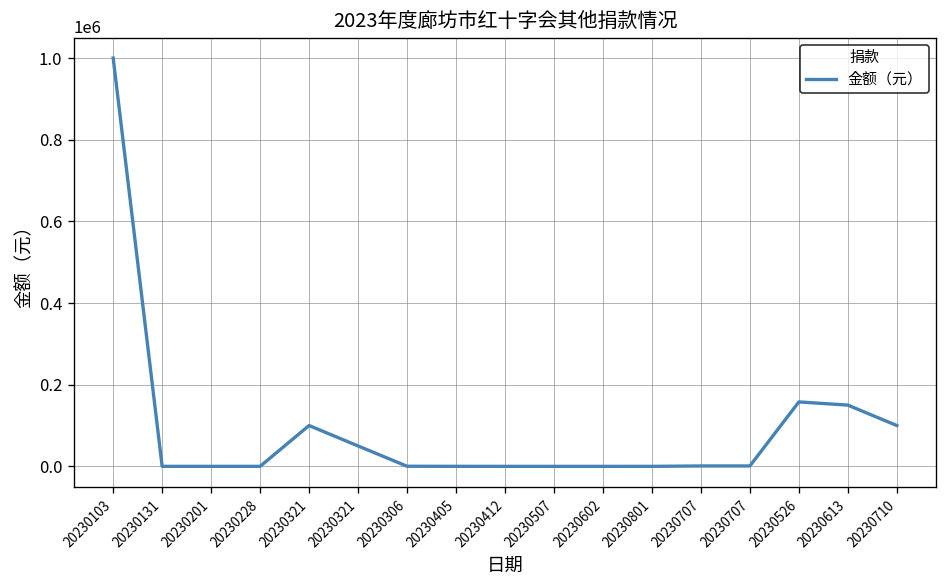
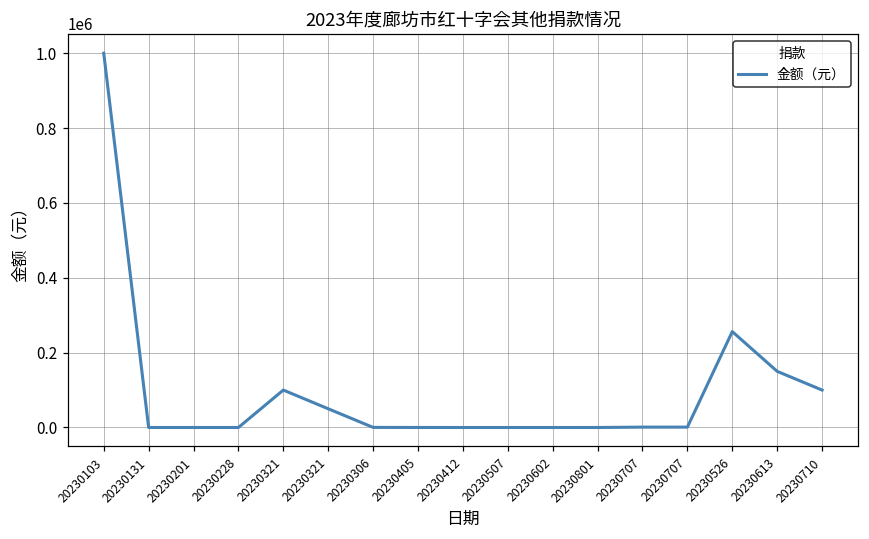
20230526: 160000 -> 260000
